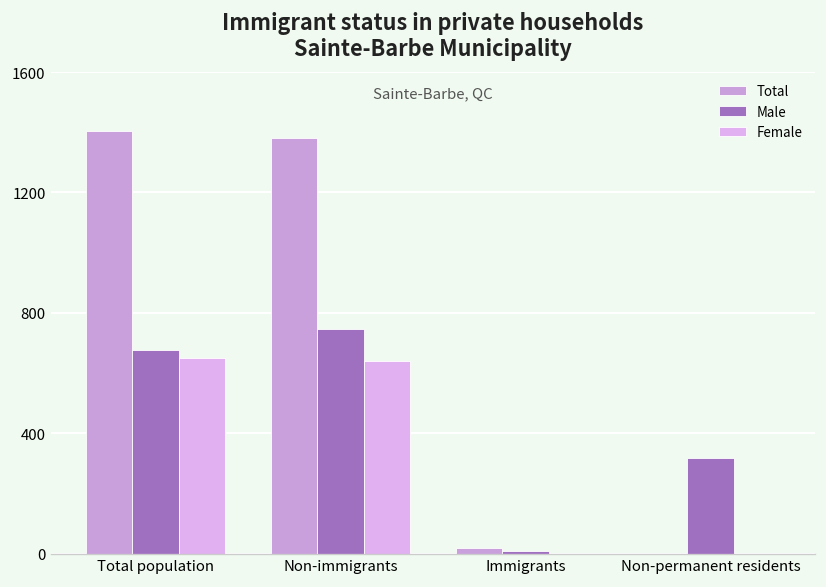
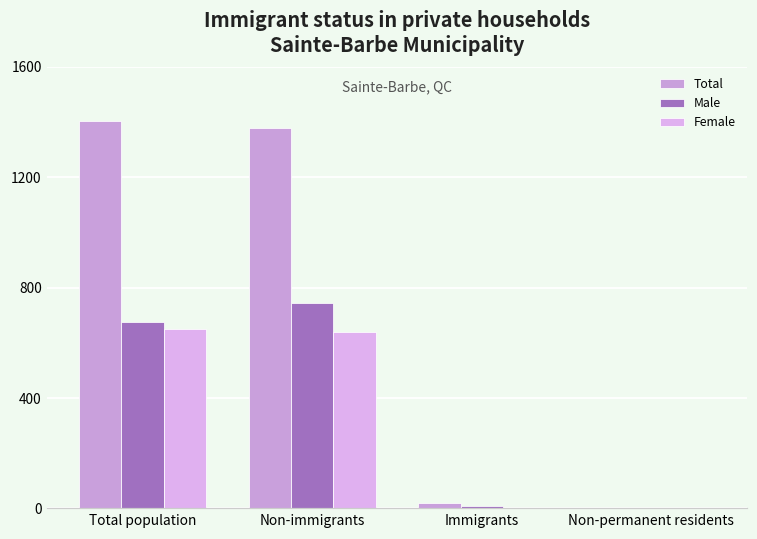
Male, Non-permanent residents: 320 -> 0
